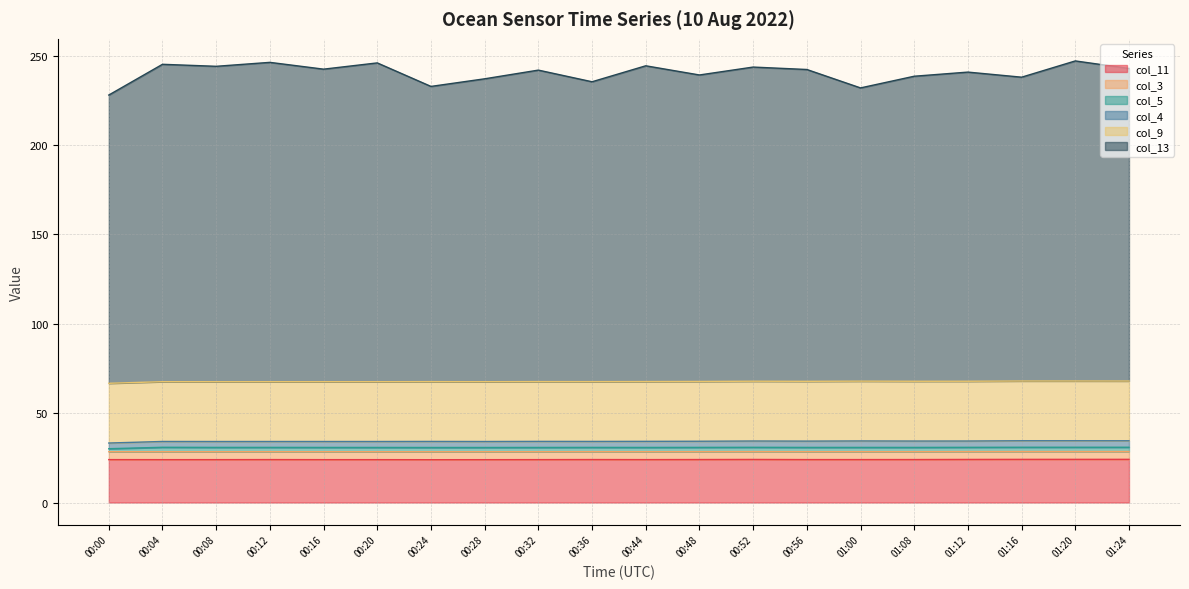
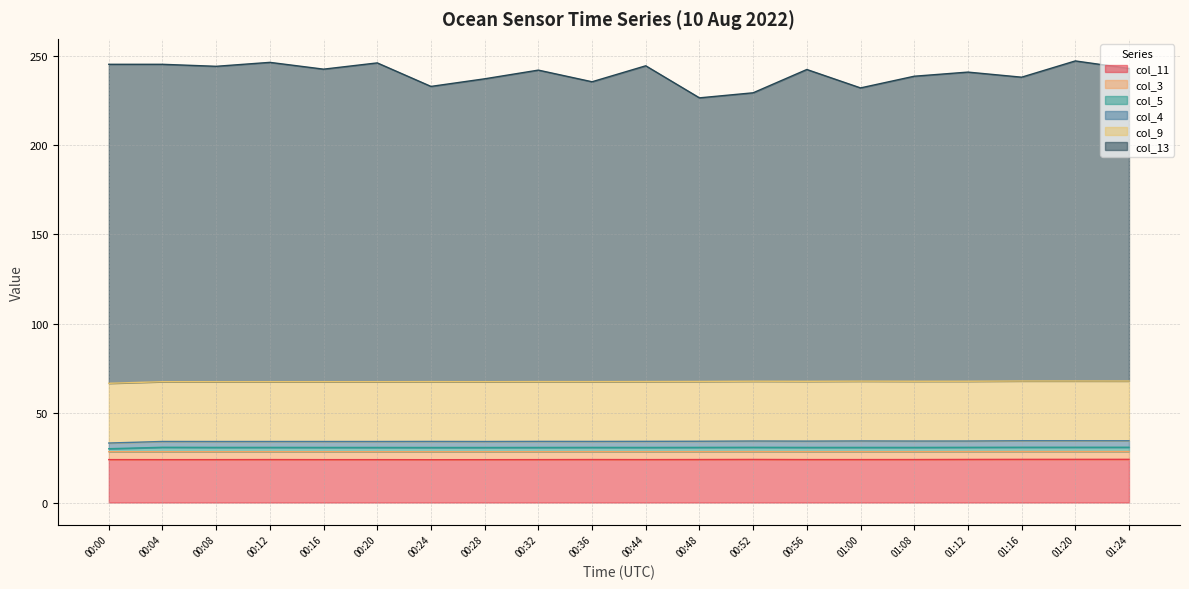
col_13, 00:00: 161 -> 179
col_13, 00:48: 172 -> 159
col_13, 00:52: 176 -> 161
